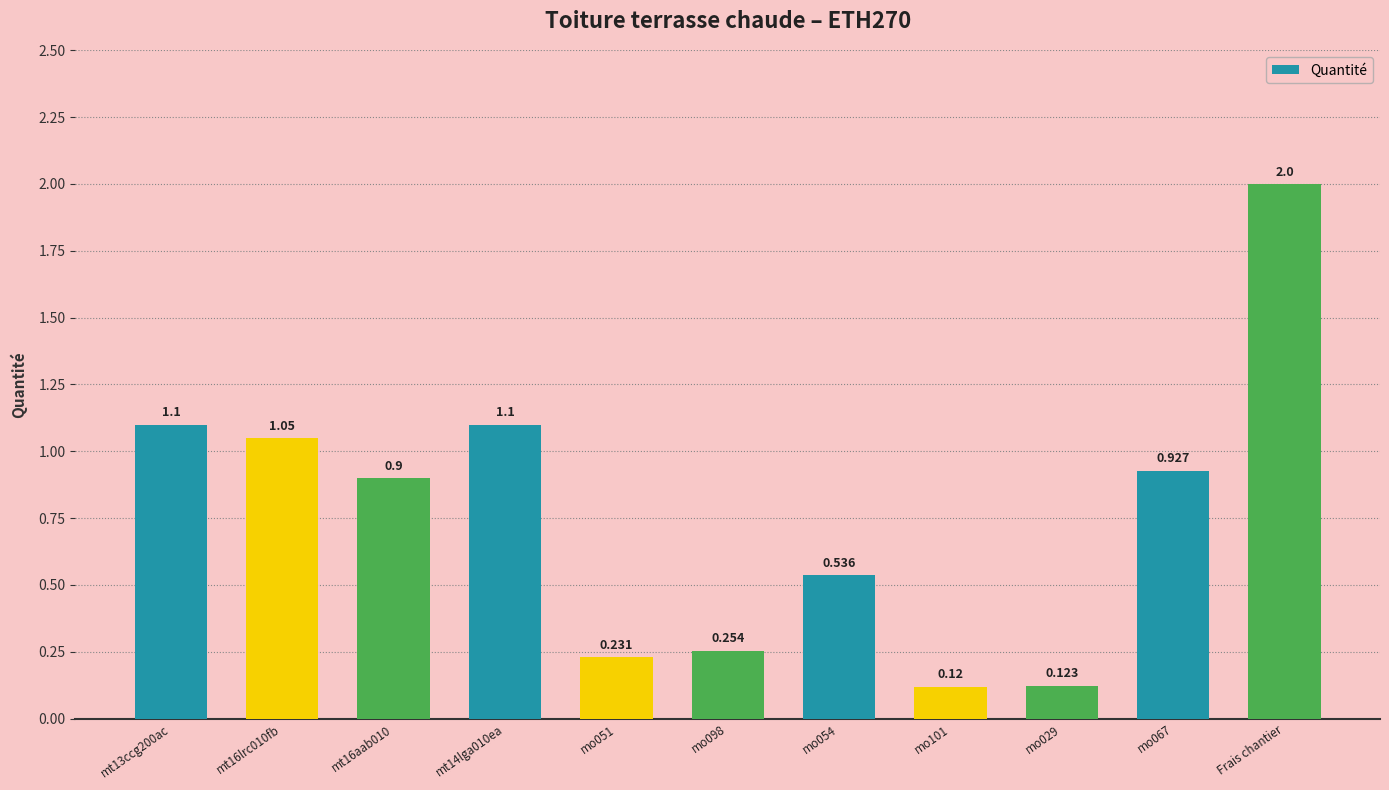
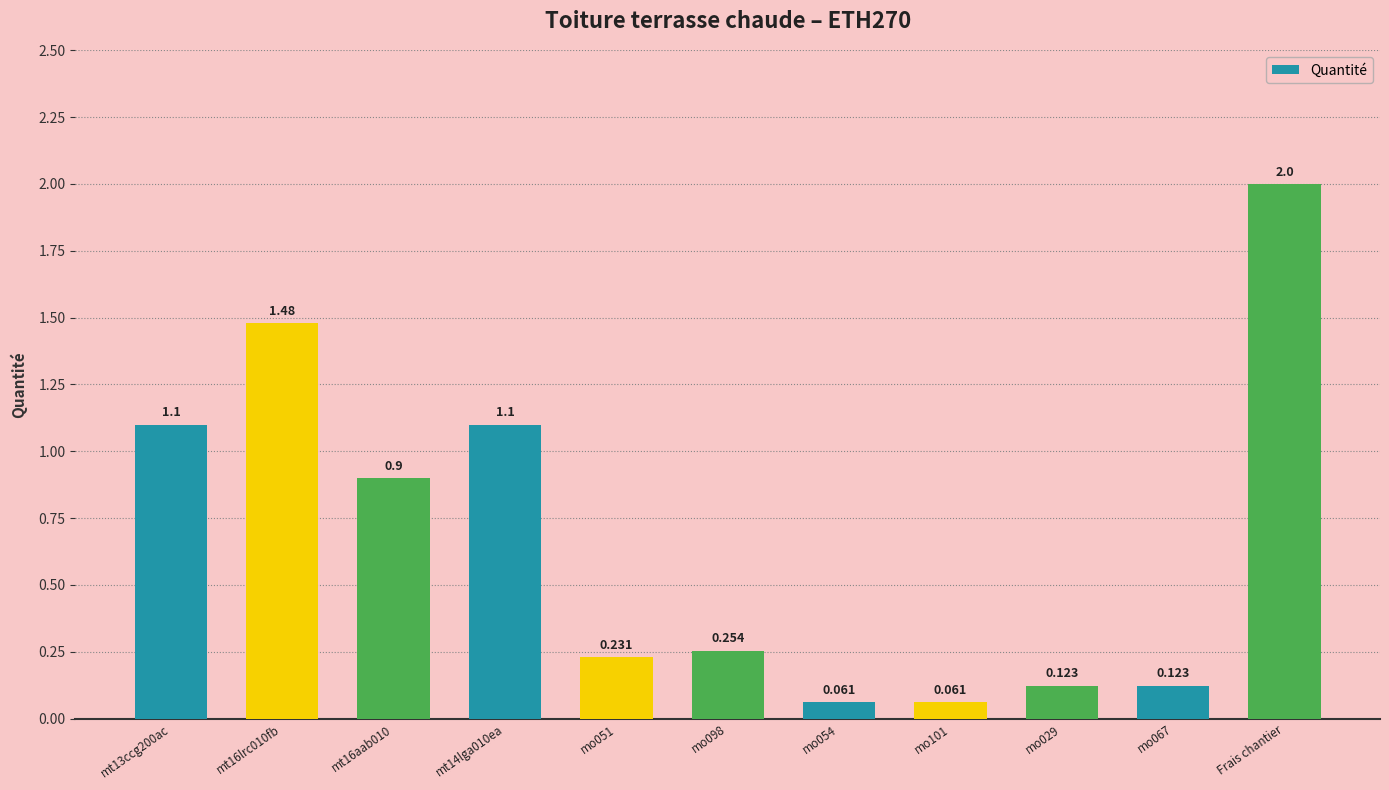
mt16lrc010fb: 1.05 -> 1.48
mo054: 0.536 -> 0.061
mo101: 0.12 -> 0.061
mo067: 0.927 -> 0.123
